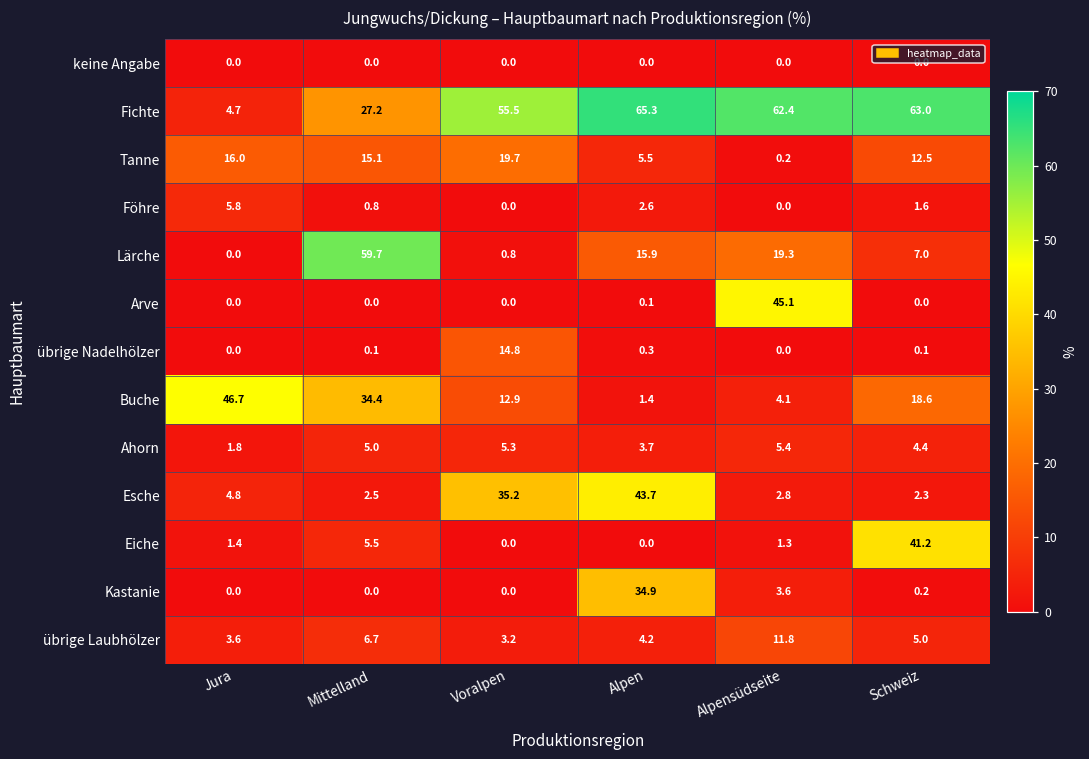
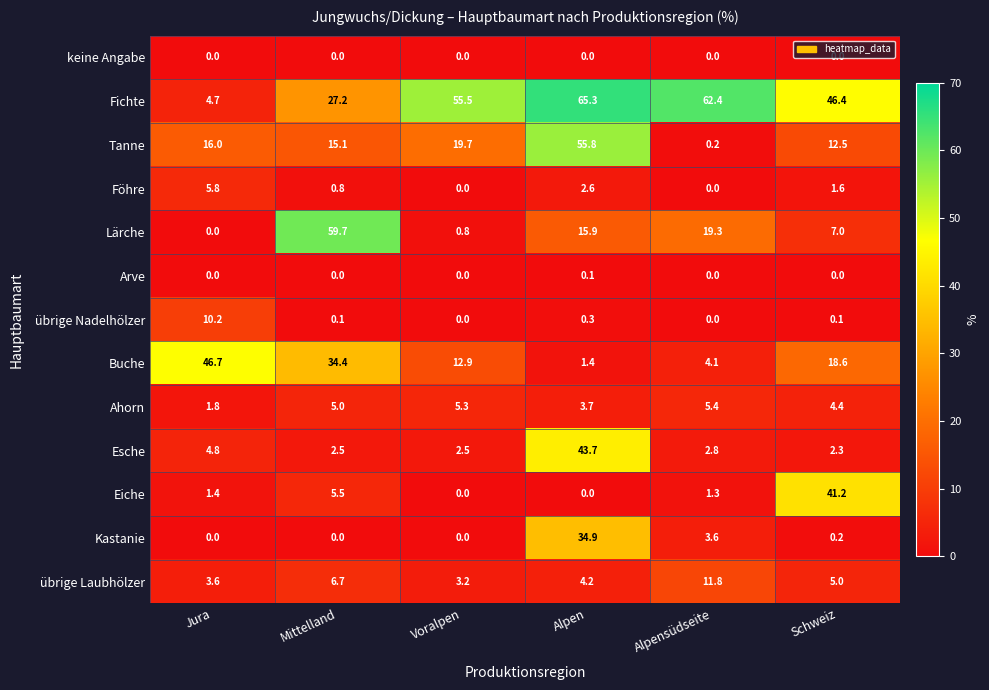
Fichte, Schweiz: 63.0 -> 46.4
Tanne, Alpen: 5.5 -> 55.8
Arve, Alpensüdseite: 45.1 -> 0.0
übrige Nadelhölzer, Jura: 0.0 -> 10.2
übrige Nadelhölzer, Voralpen: 14.8 -> 0.0
Esche, Voralpen: 35.2 -> 2.5
